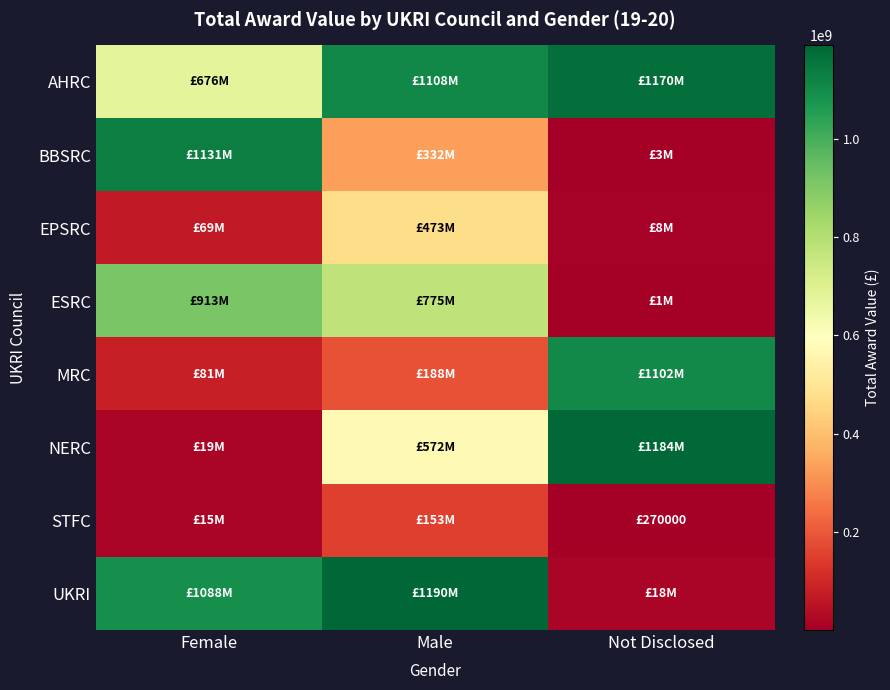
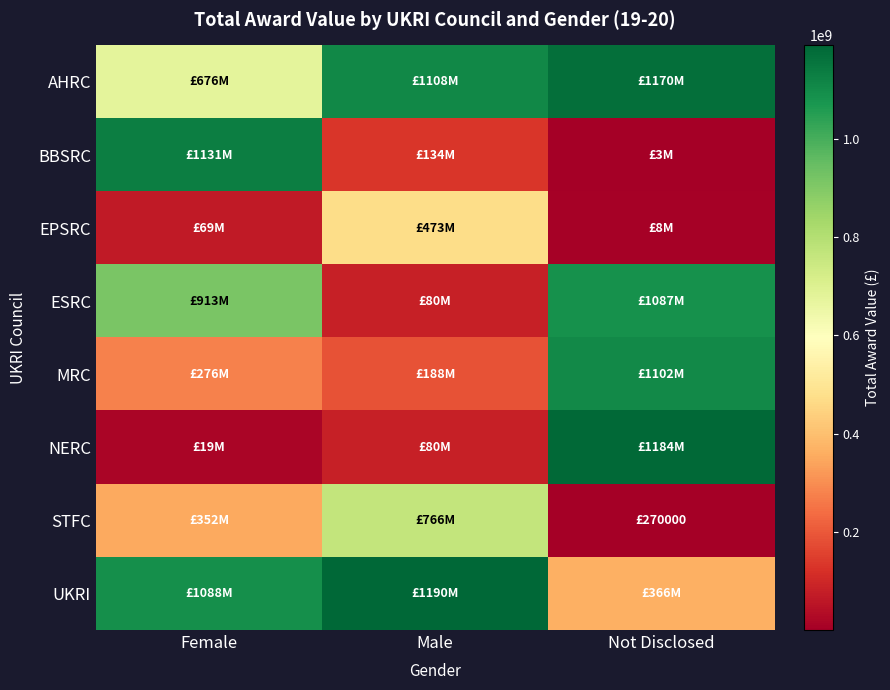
BBSRC, Male: £332M -> £134M
ESRC, Male: £775M -> £80M
ESRC, Not Disclosed: £1M -> £1087M
MRC, Female: £81M -> £276M
NERC, Male: £572M -> £80M
STFC, Female: £15M -> £352M
STFC, Male: £153M -> £766M
UKRI, Not Disclosed: £18M -> £366M
